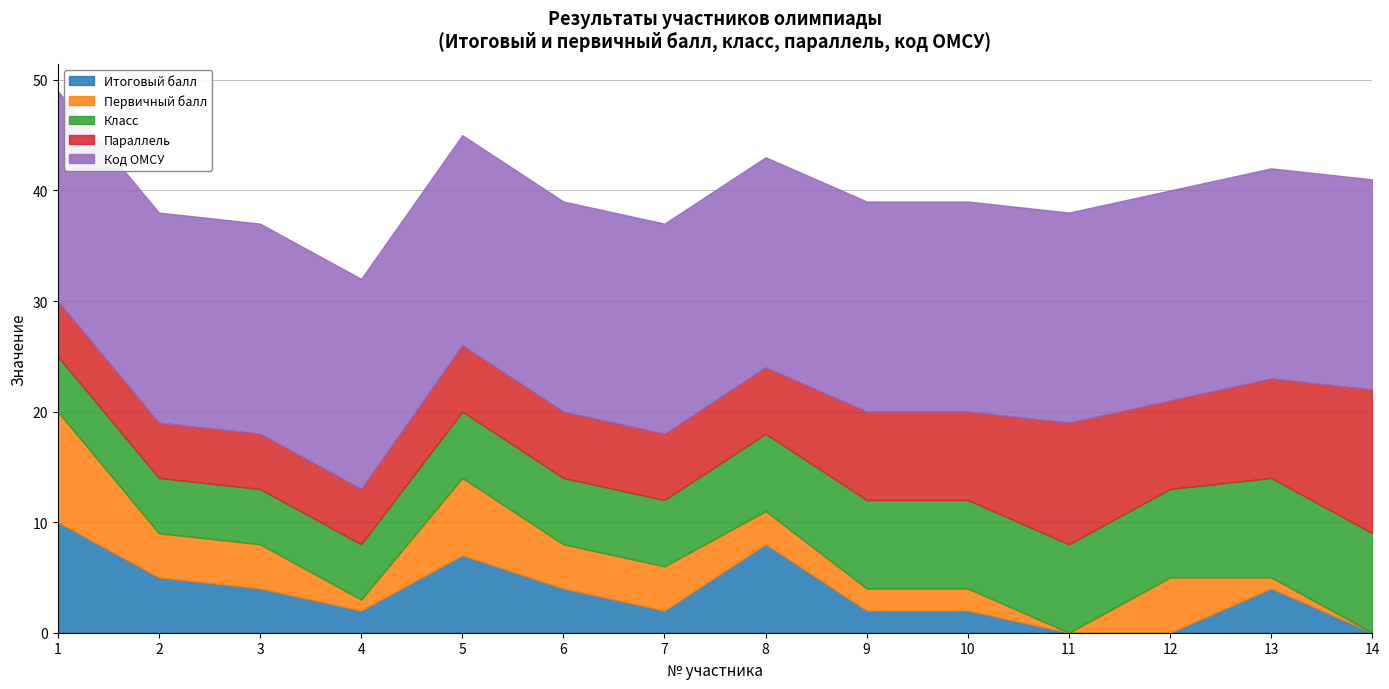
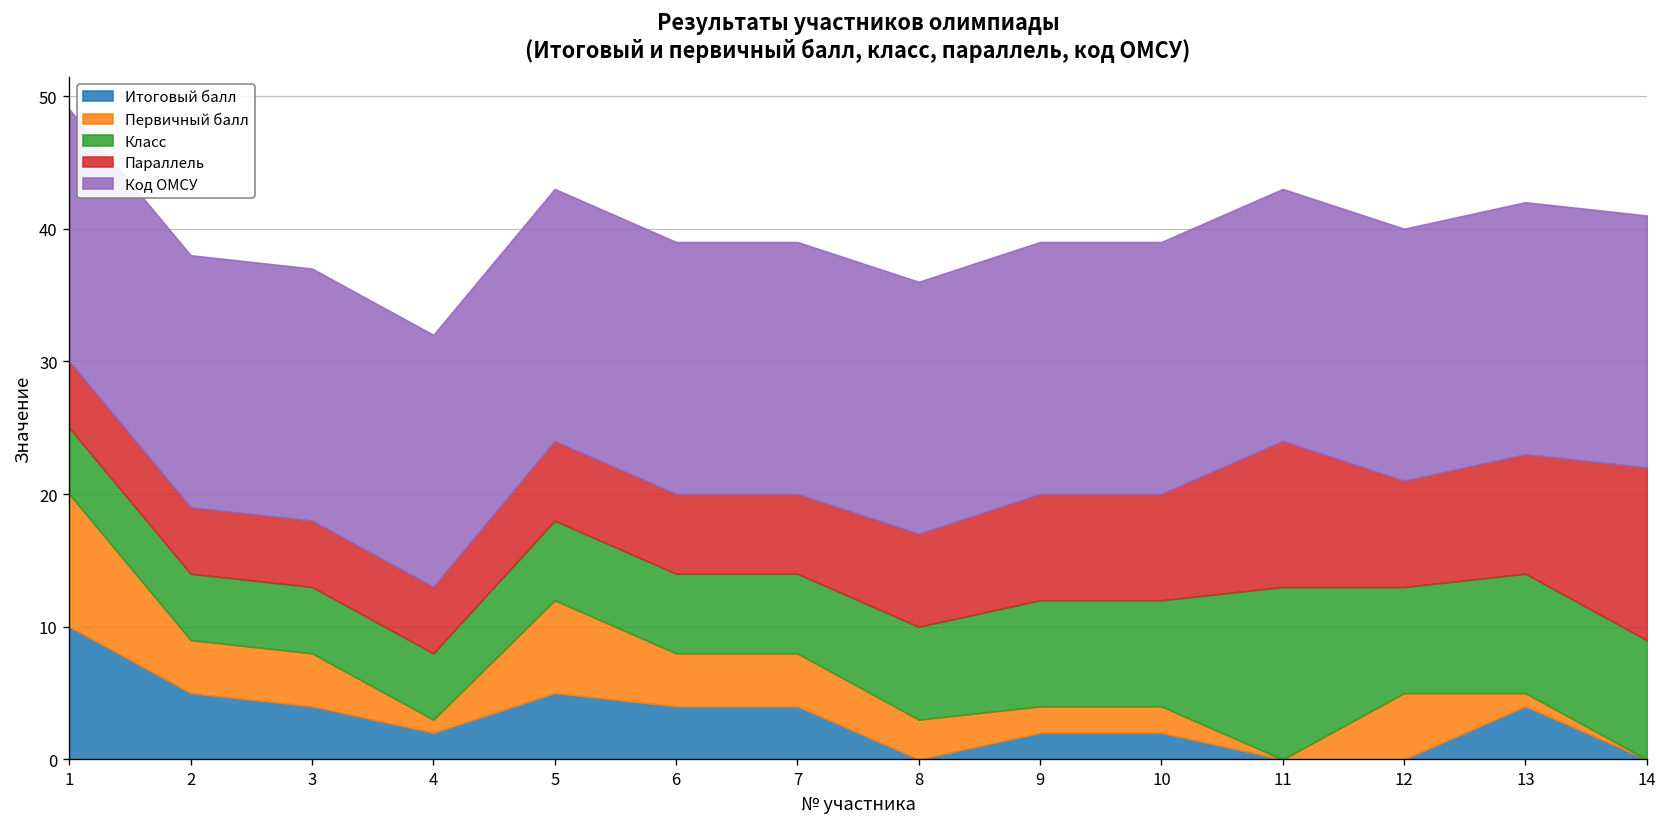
Итоговый балл, 5: 7 -> 5
Итоговый балл, 7: 2 -> 4
Итоговый балл, 8: 8 -> 0
Параллель, 8: 6 -> 7
Класс, 11: 8 -> 13
